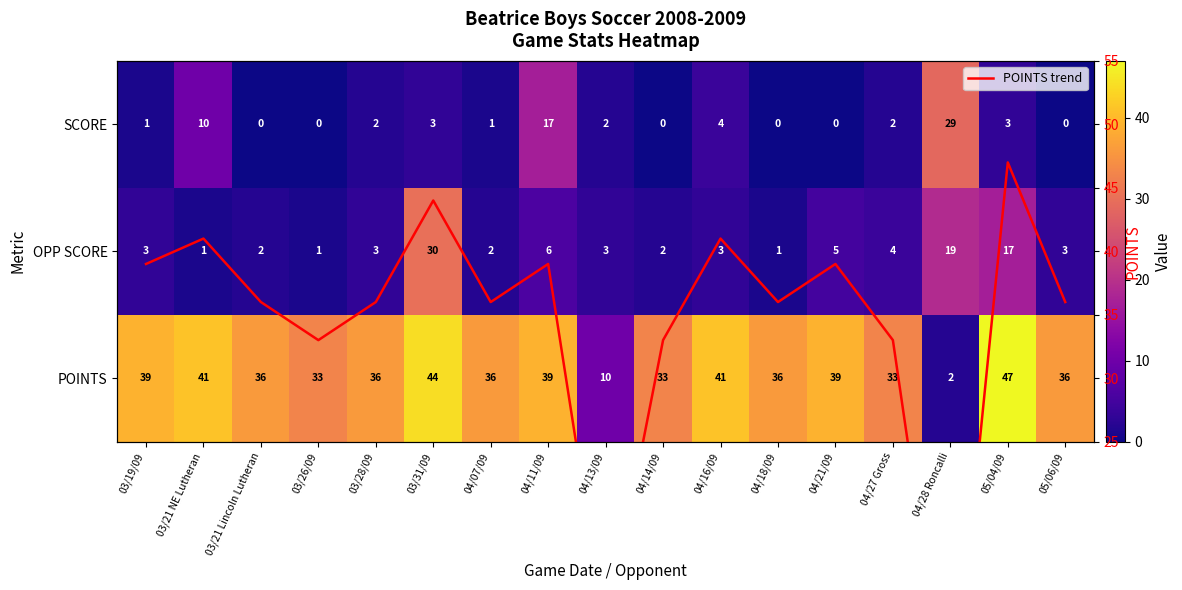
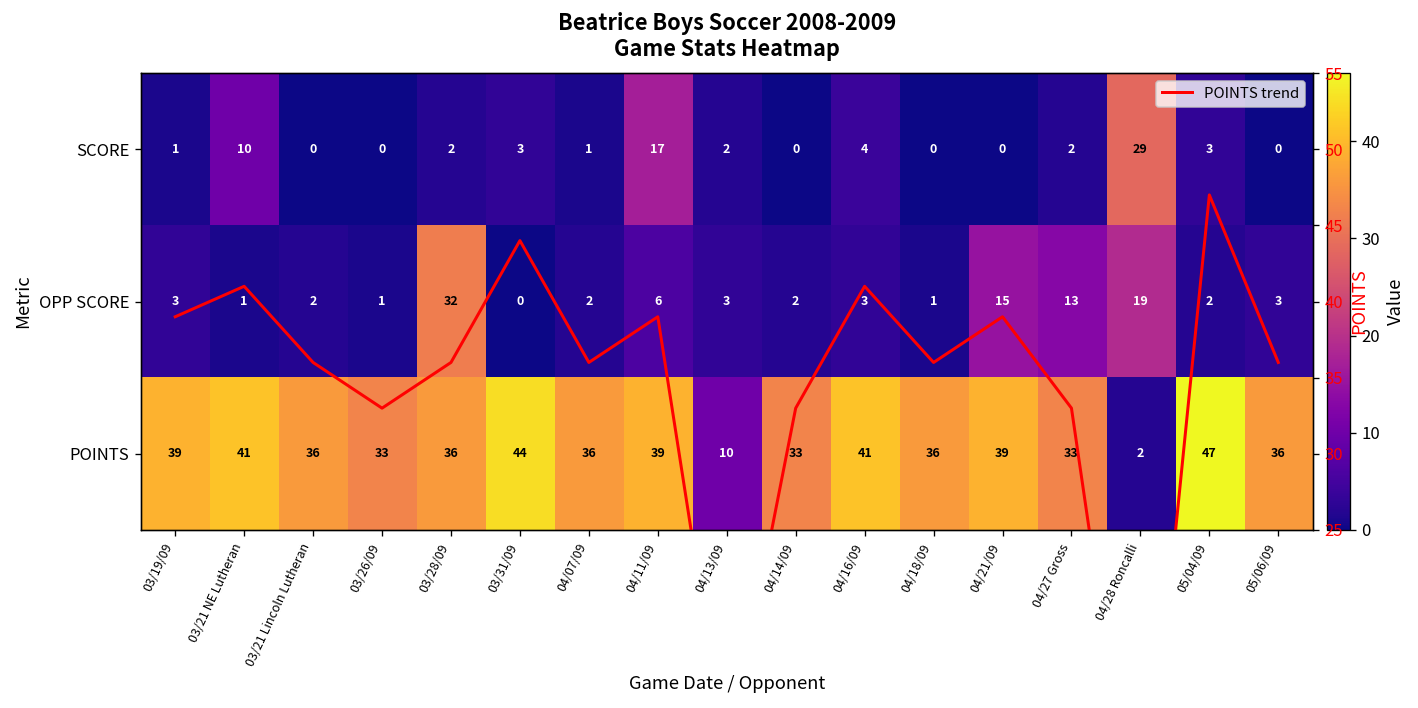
OPP SCORE, 03/28/09: 3 -> 32
OPP SCORE, 03/31/09: 30 -> 0
OPP SCORE, 04/21/09: 5 -> 15
OPP SCORE, 04/27 Gross: 4 -> 13
OPP SCORE, 05/04/09: 17 -> 2
